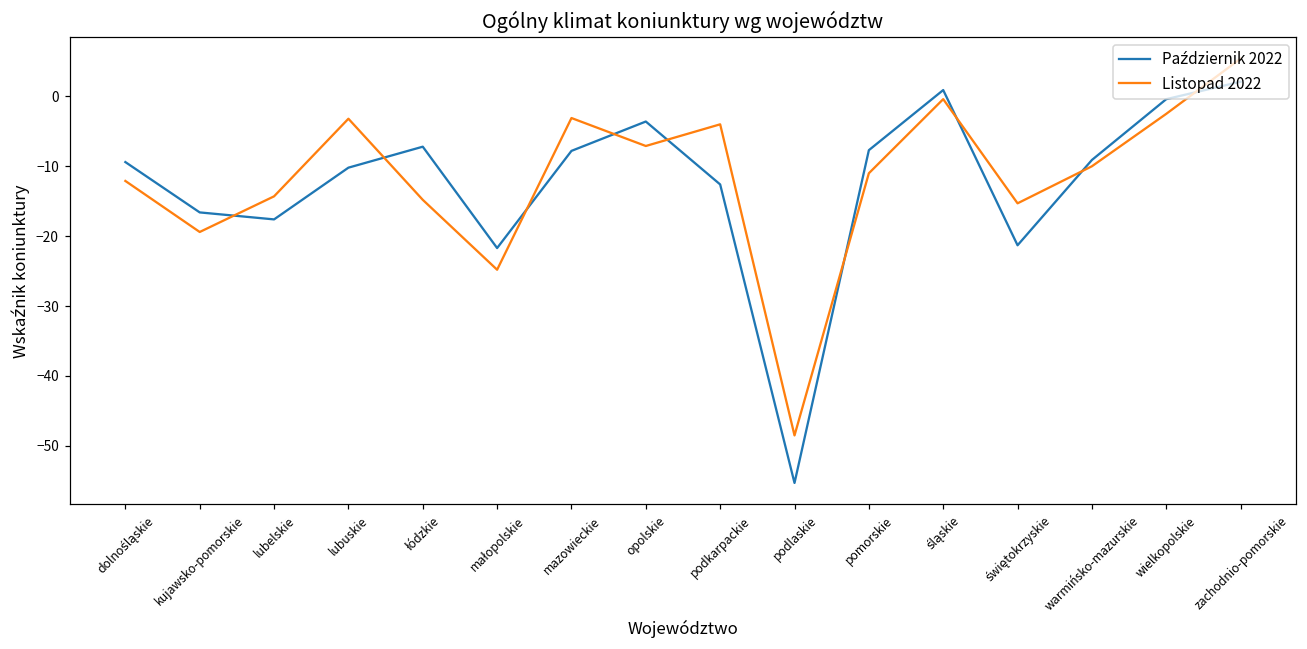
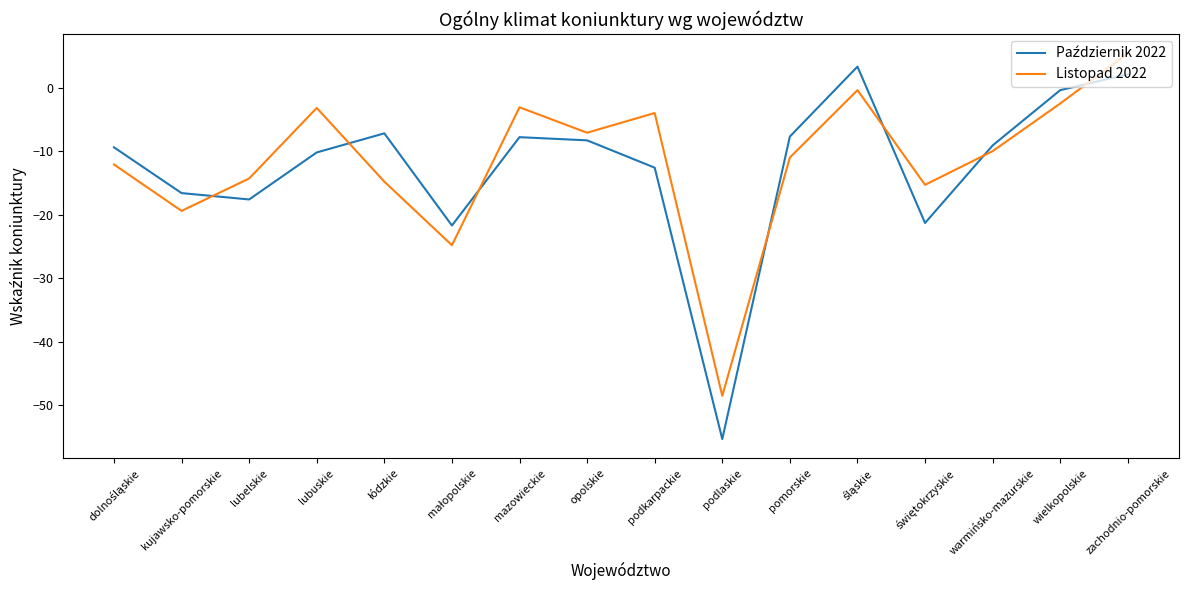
Październik 2022, opolskie: -4 -> -8
Październik 2022, śląskie: 1 -> 3
